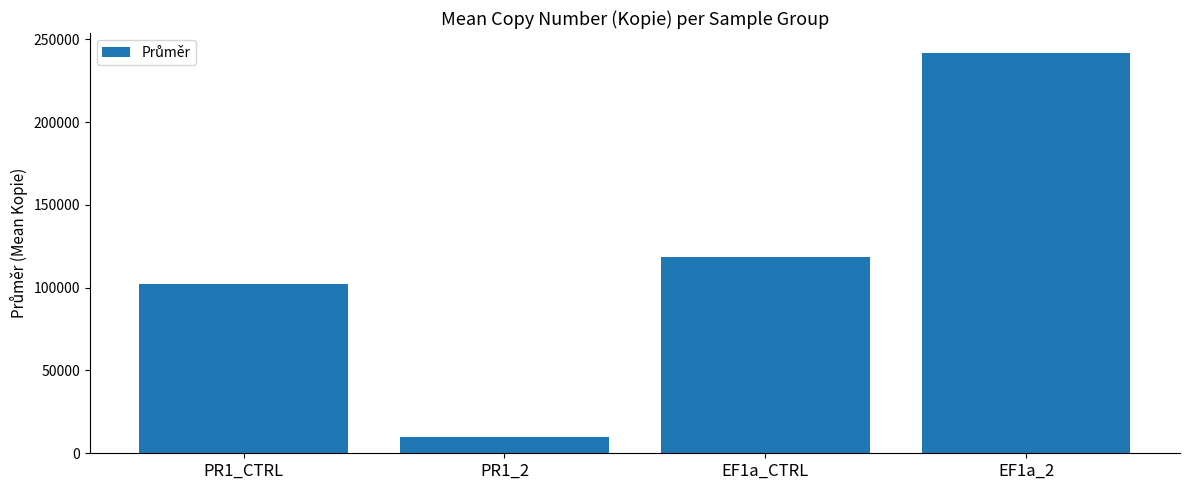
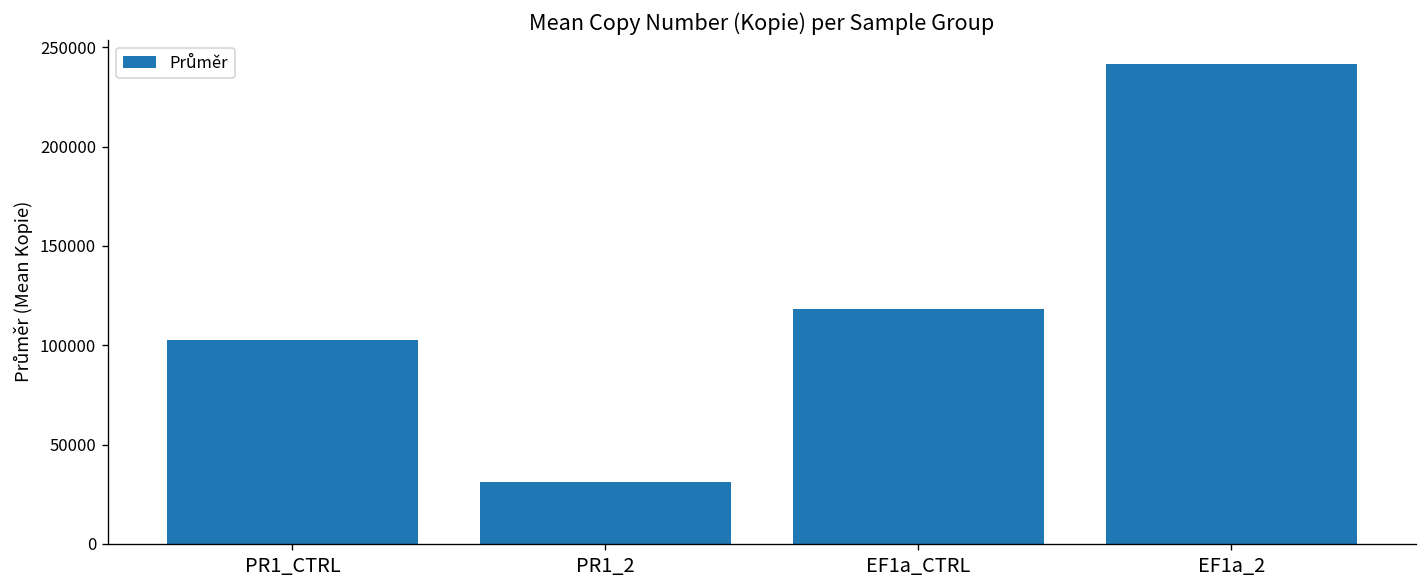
PR1_2: 10000 -> 31000
